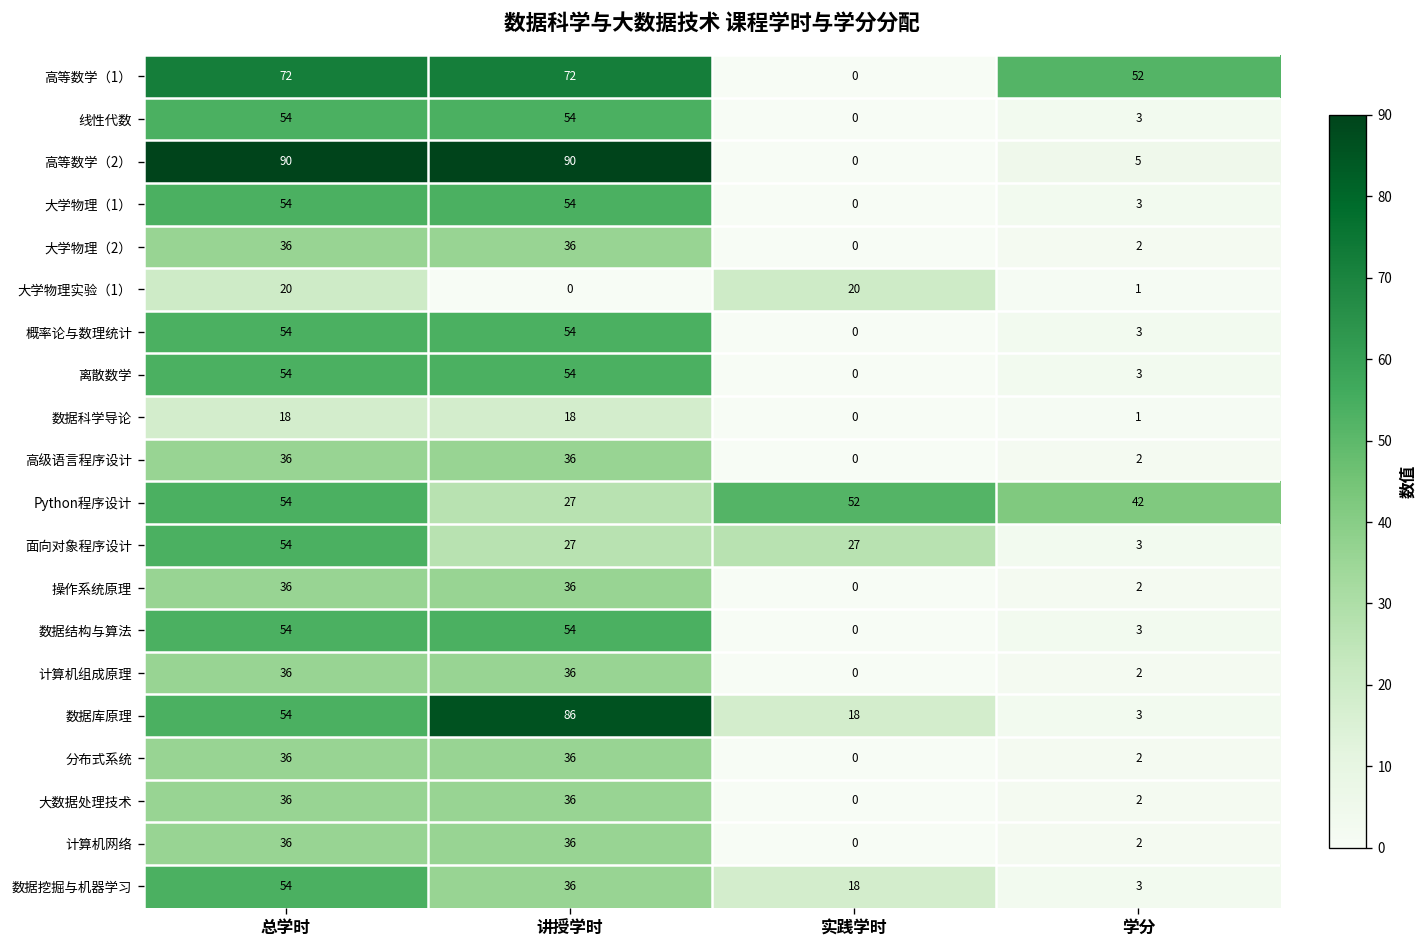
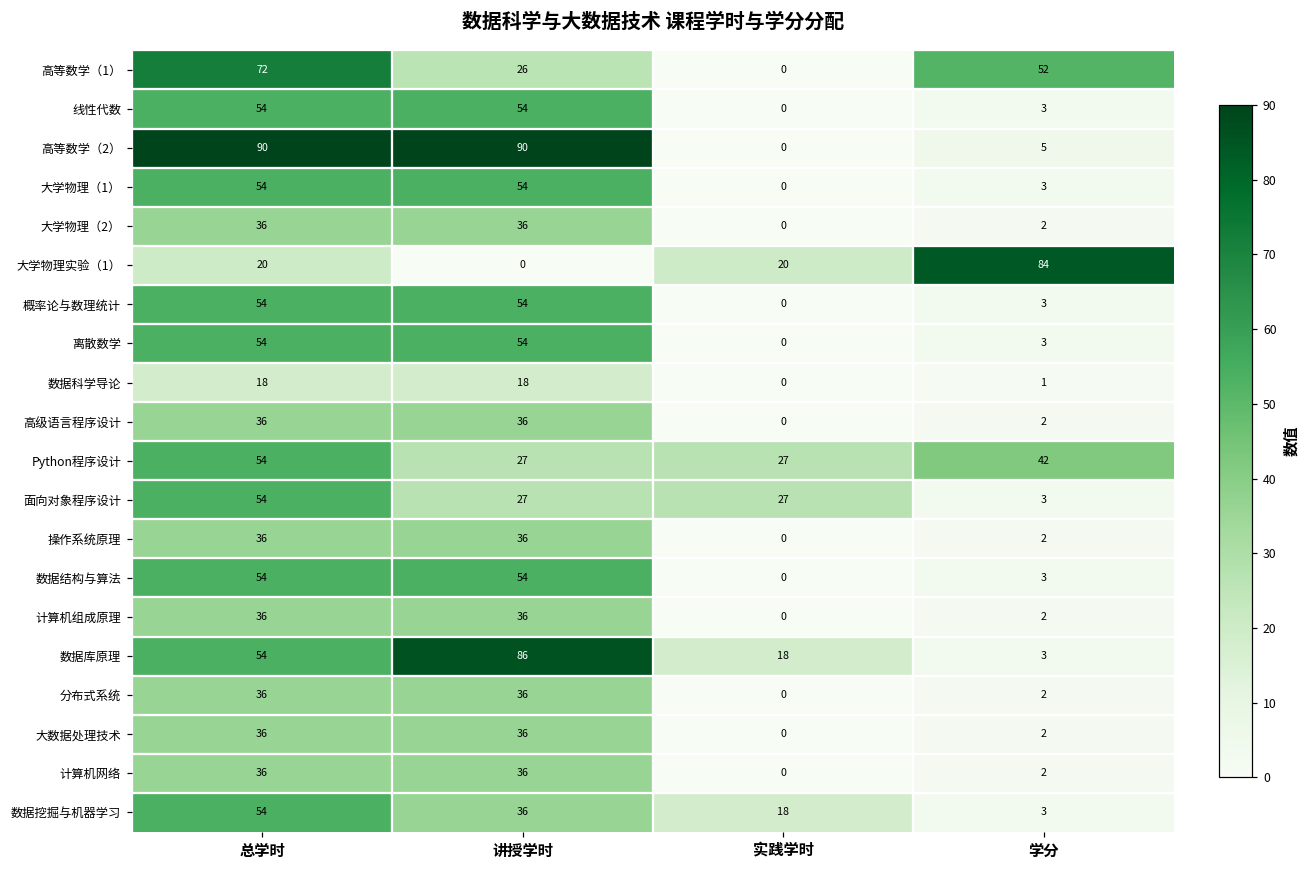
高等数学（1）, 讲授学时: 72 -> 26
大学物理实验（1）, 学分: 1 -> 84
Python程序设计, 实践学时: 52 -> 27
